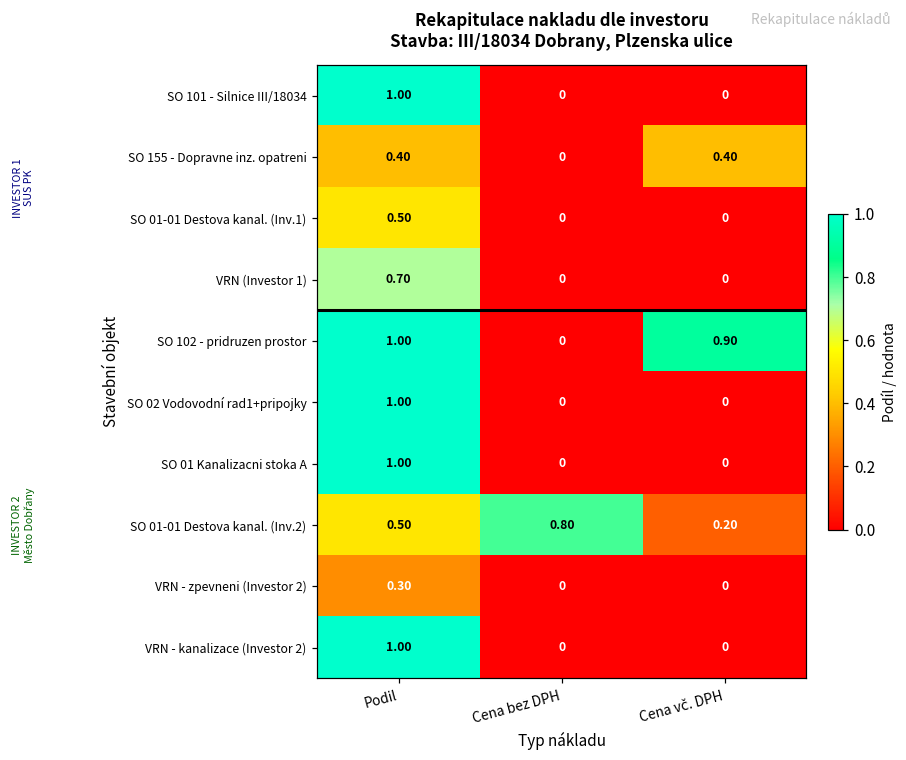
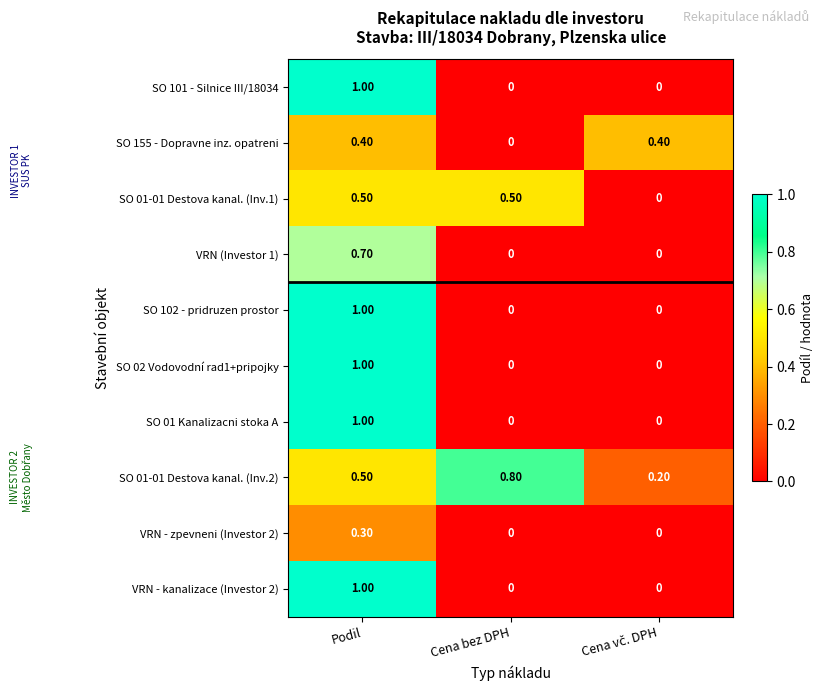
SO 01-01 Destova kanal. (Inv.1), Cena bez DPH: 0 -> 0.50
SO 102 - pridruzen prostor, Cena vč. DPH: 0.90 -> 0
